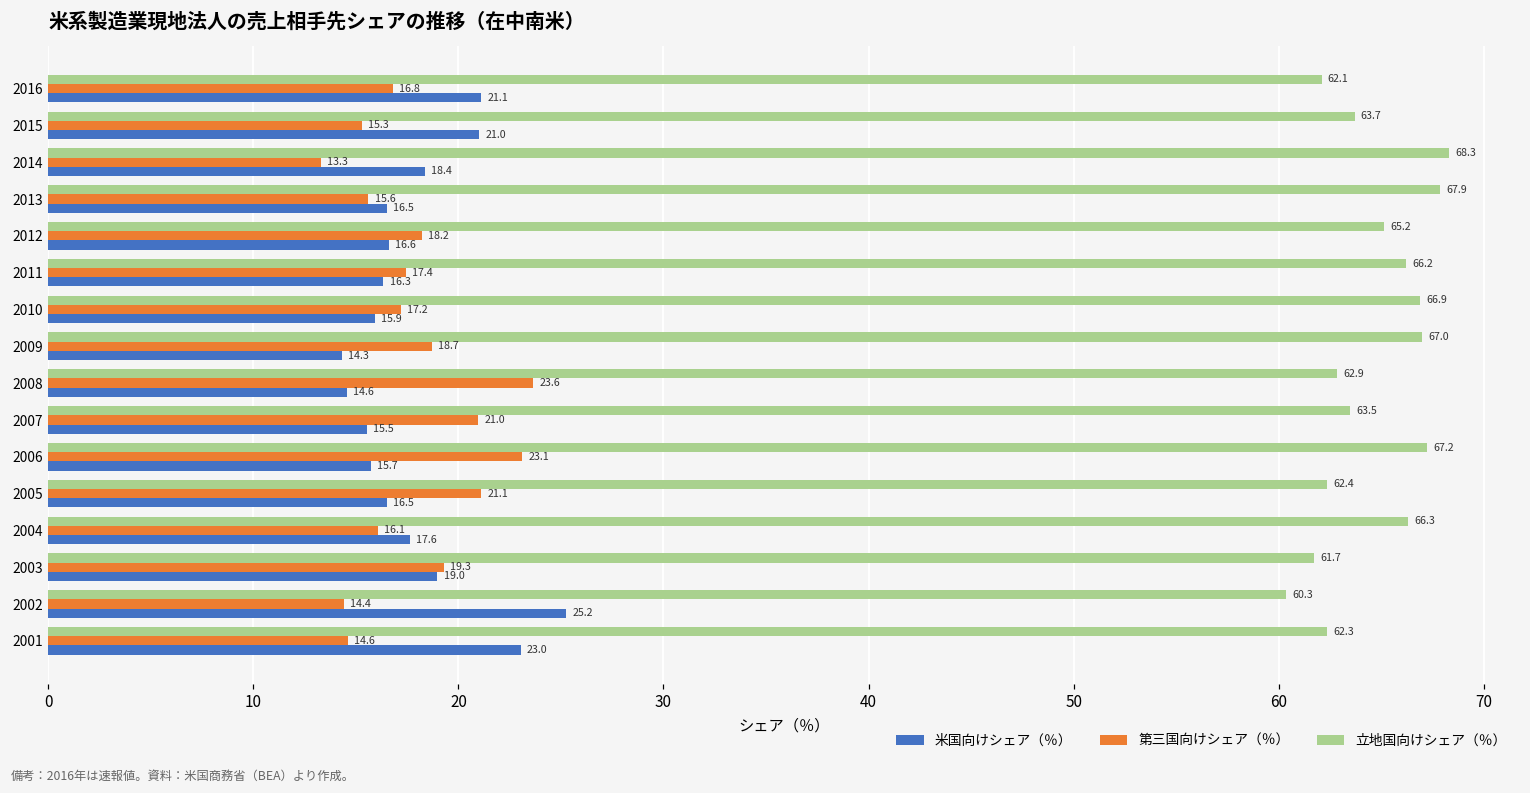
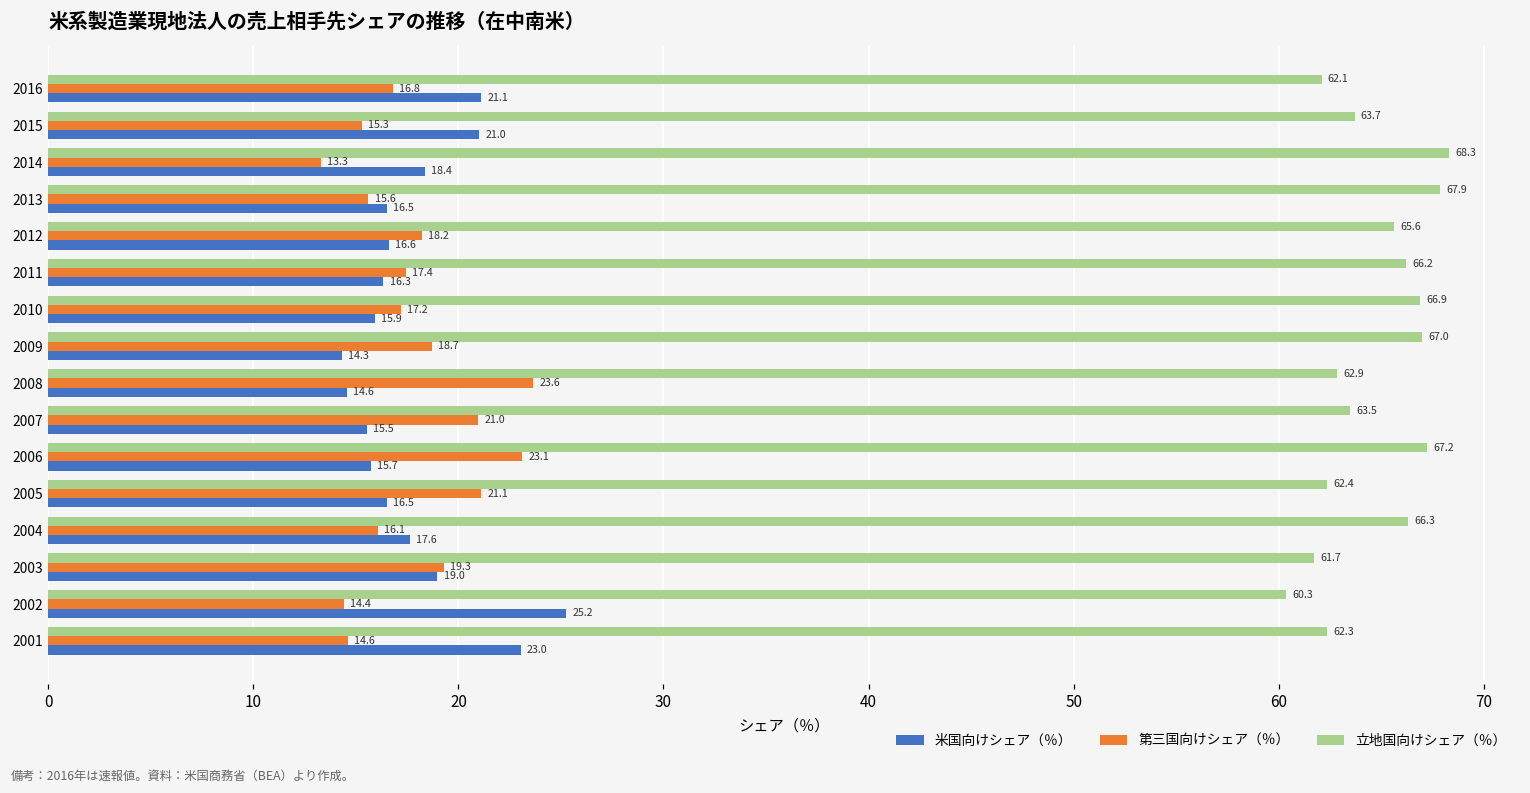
立地国向けシェア（％）, 2012: 65.2 -> 65.6
